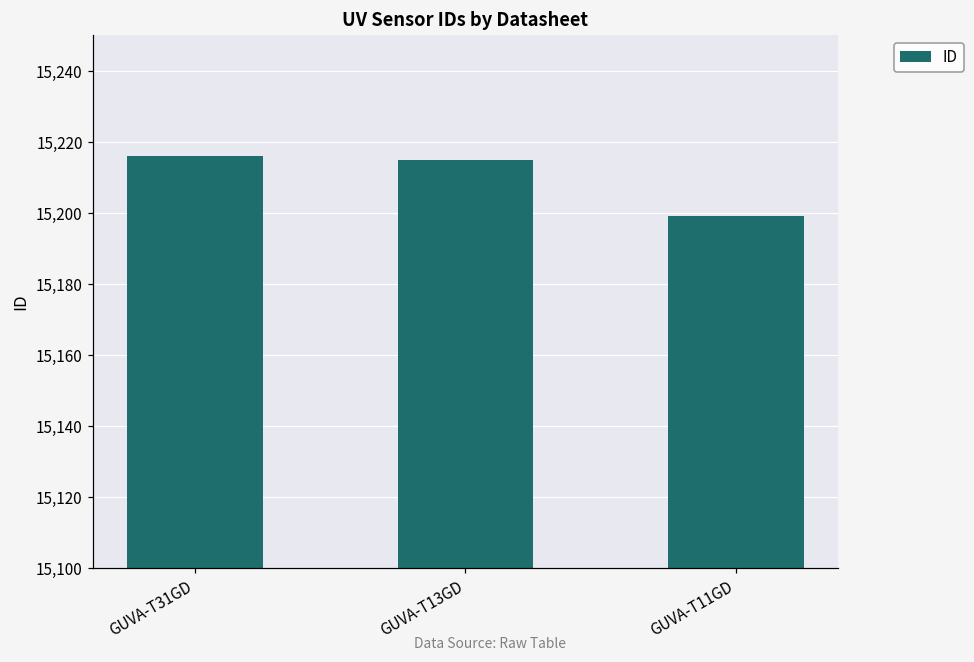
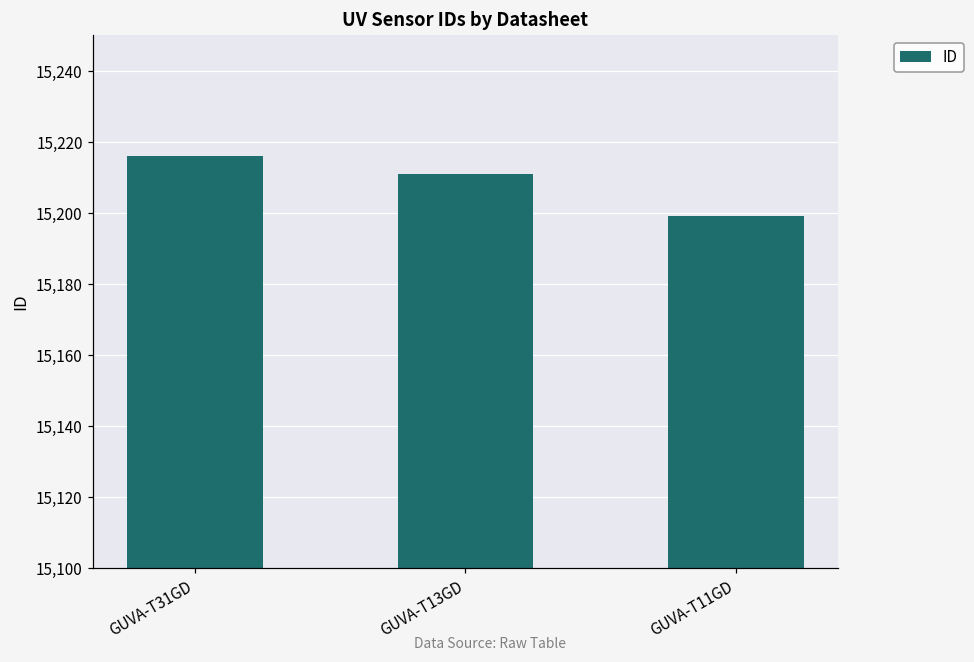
GUVA-T13GD: 15,215 -> 15,211
